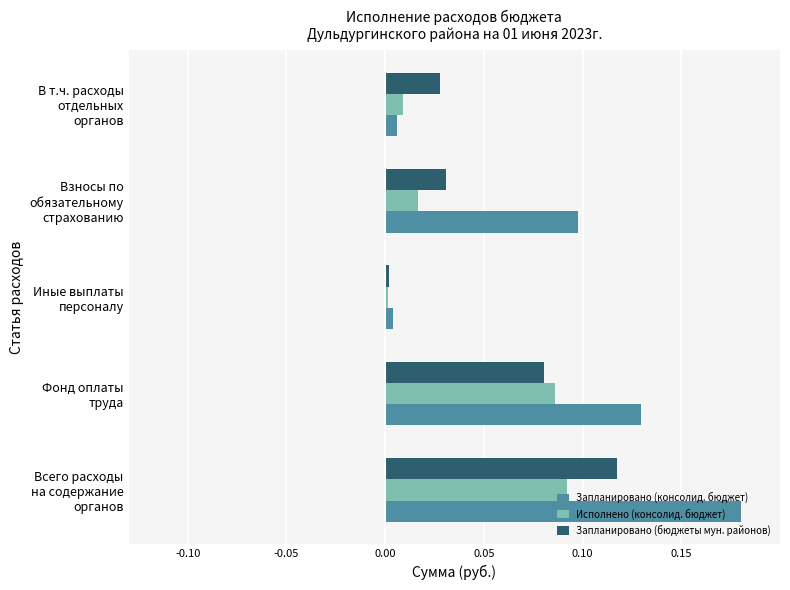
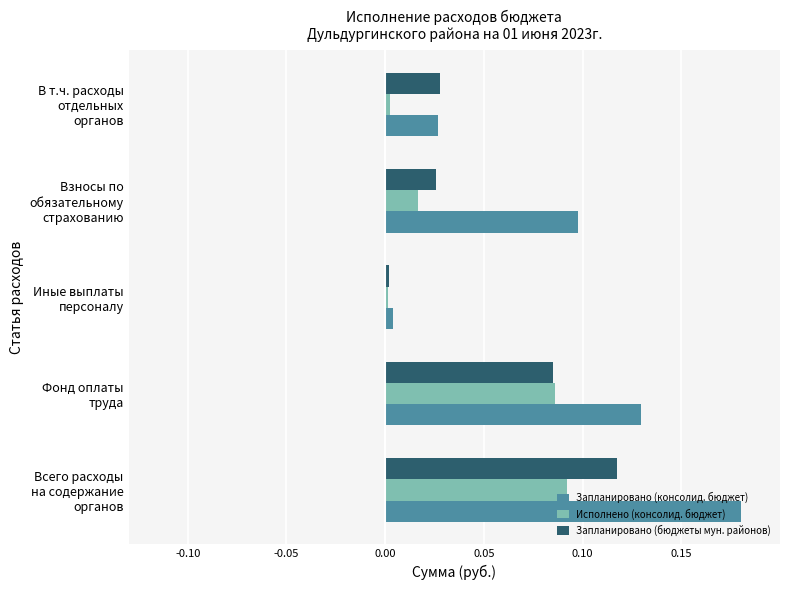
Исполнено (консолид. бюджет), В т.ч. расходы отдельных органов: 0.009 -> 0.003
Запланировано (консолид. бюджет), В т.ч. расходы отдельных органов: 0.006 -> 0.027
Запланировано (бюджеты мун. районов), Взносы по обязательному страхованию: 0.031 -> 0.026
Запланировано (бюджеты мун. районов), Фонд оплаты труда: 0.080 -> 0.085
